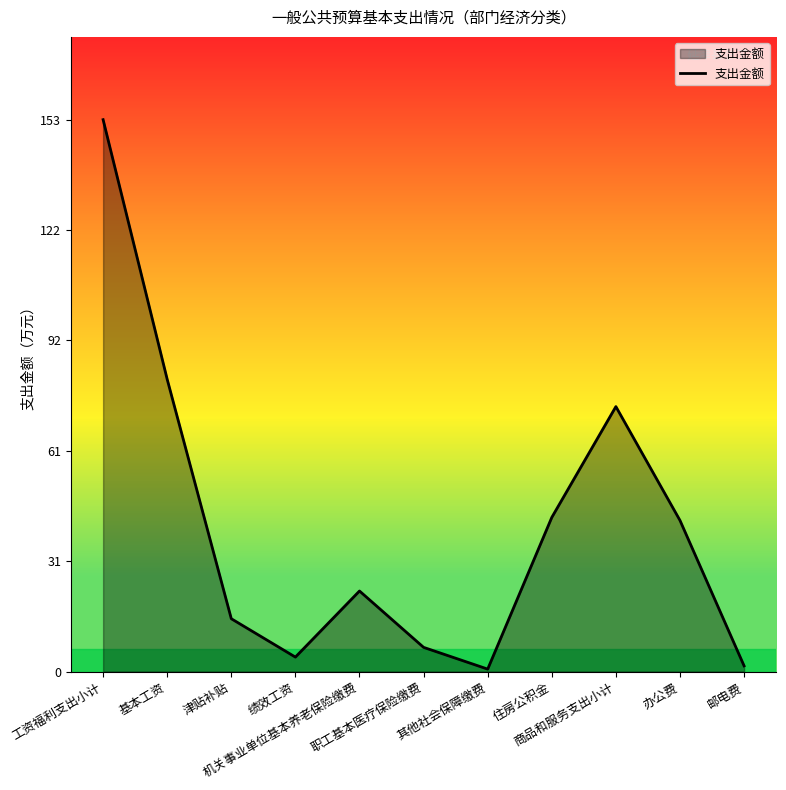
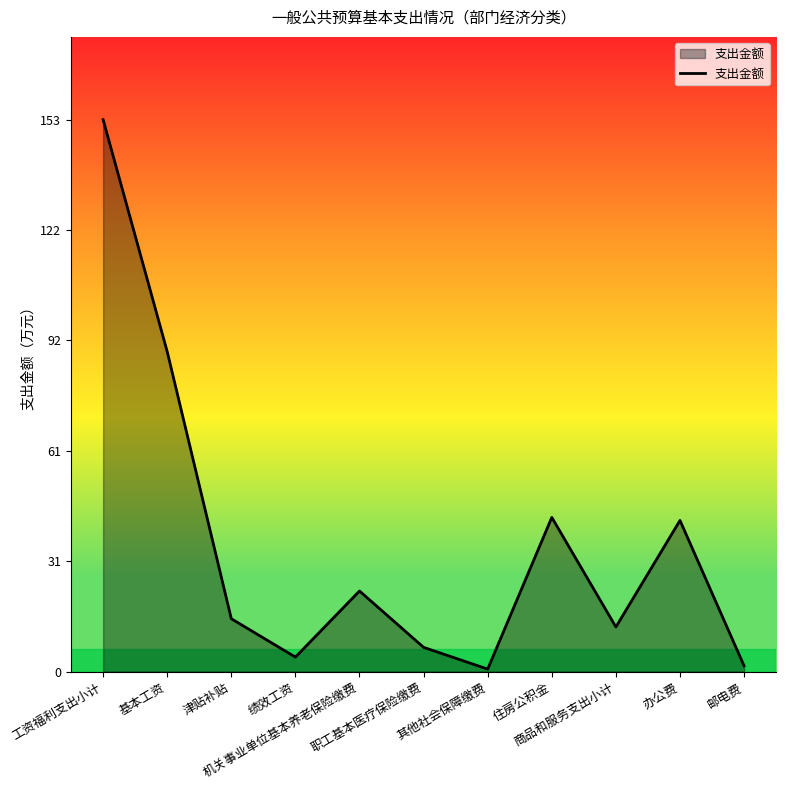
基本工资: 81 -> 89
商品和服务支出小计: 73 -> 12
